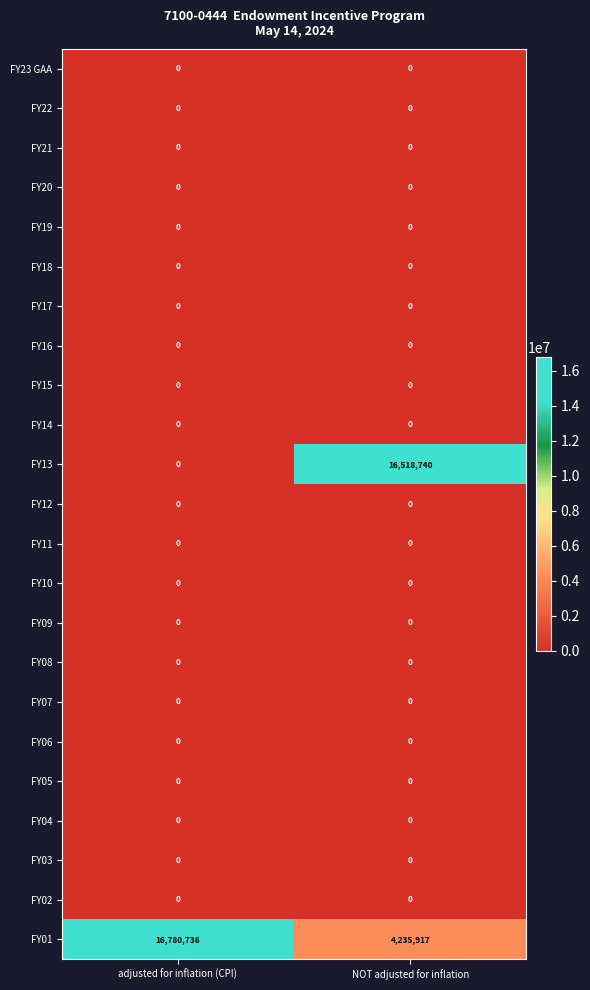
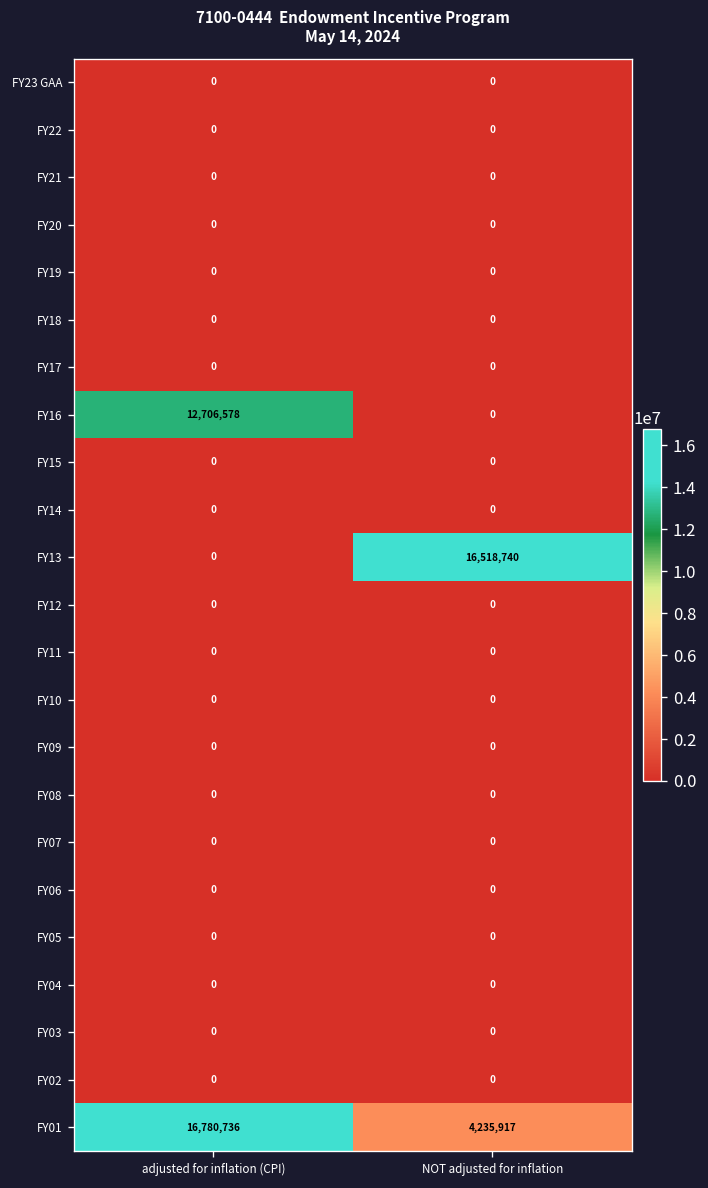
FY16, adjusted for inflation (CPI): 0 -> 12,706,578
